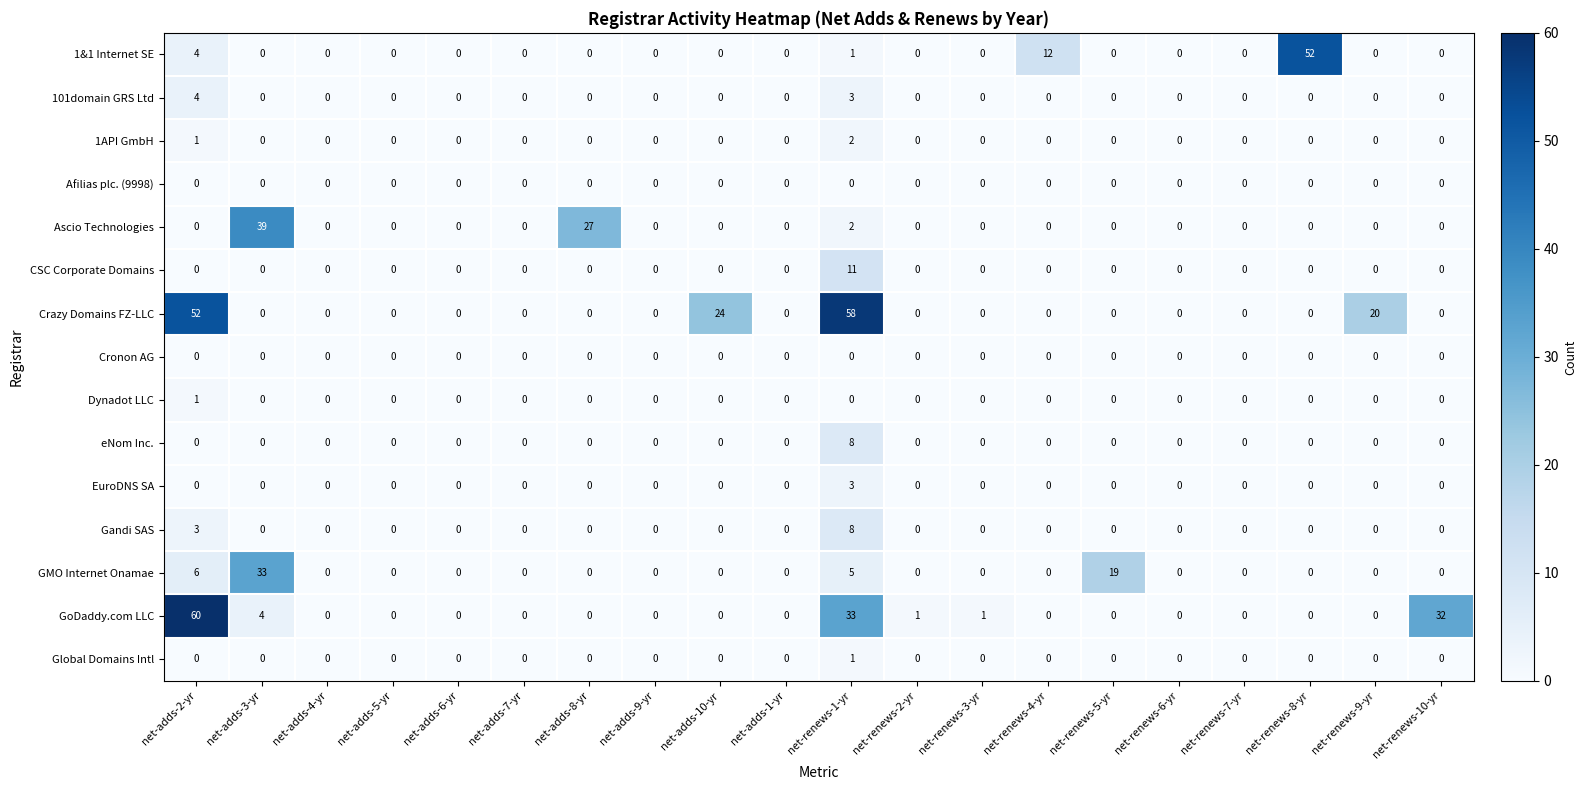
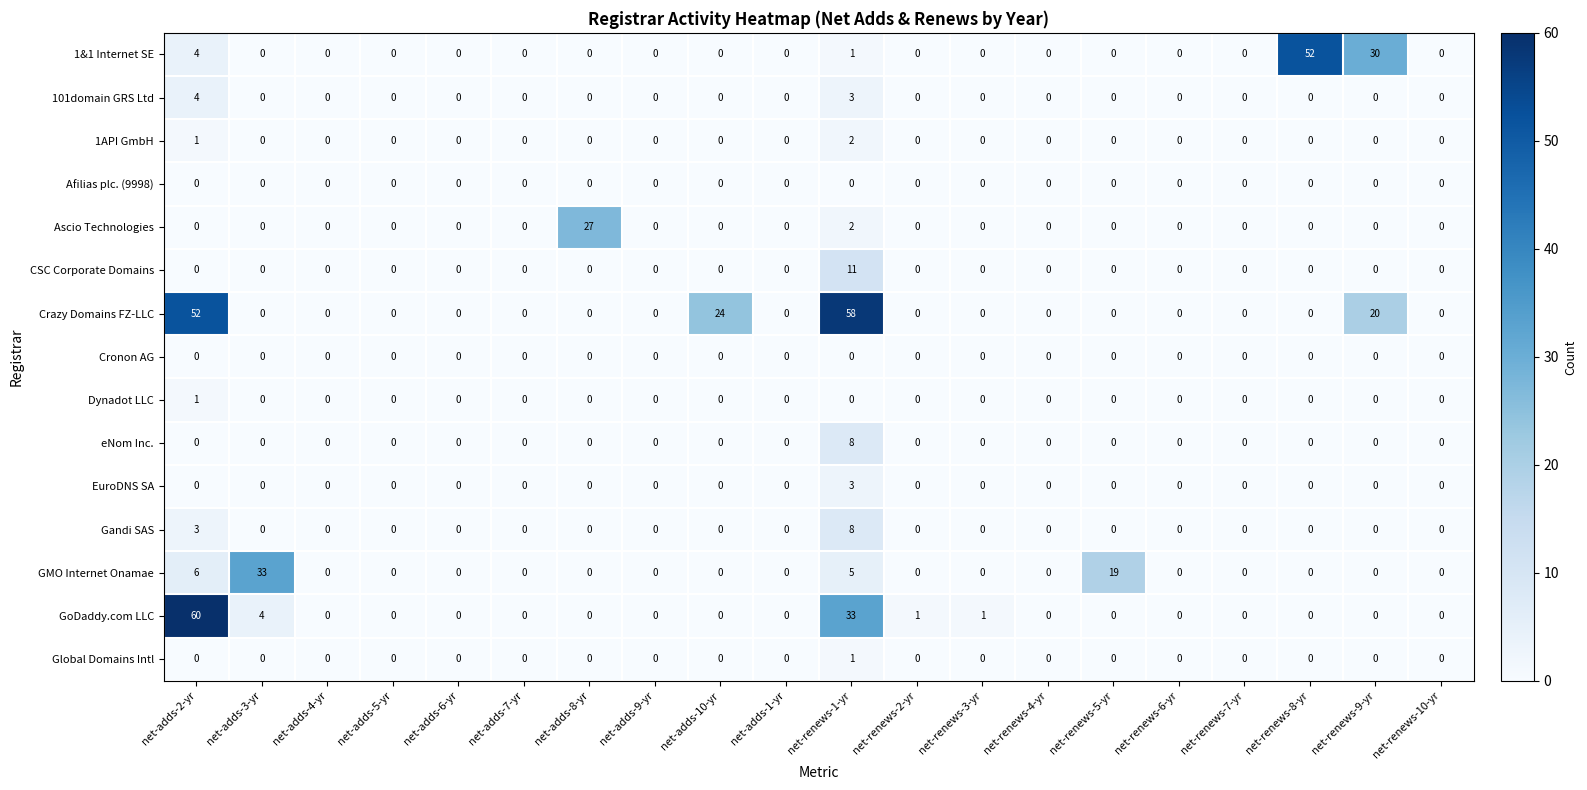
1&1 Internet SE, net-renews-4-yr: 12 -> 0
1&1 Internet SE, net-renews-9-yr: 0 -> 30
Ascio Technologies, net-adds-3-yr: 39 -> 0
GoDaddy.com LLC, net-renews-10-yr: 32 -> 0
